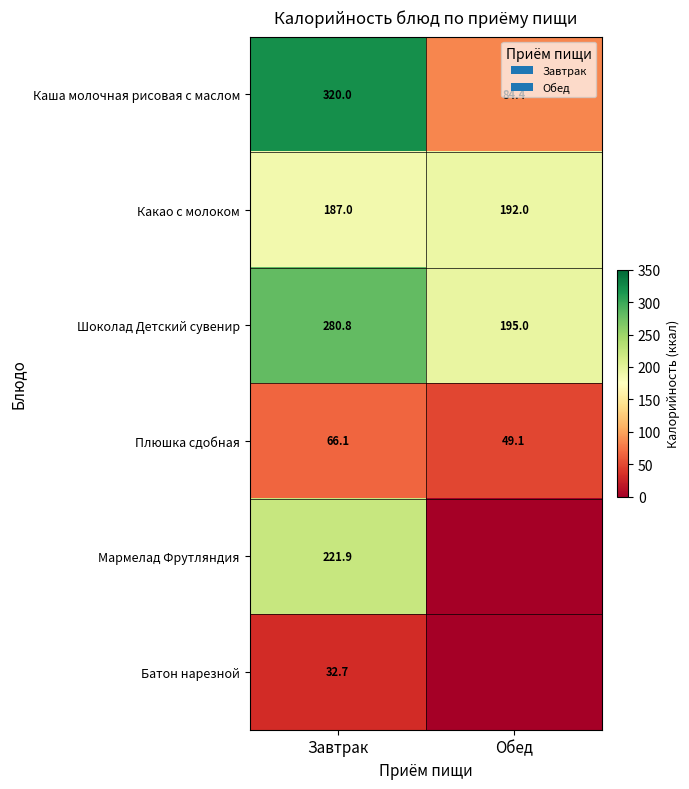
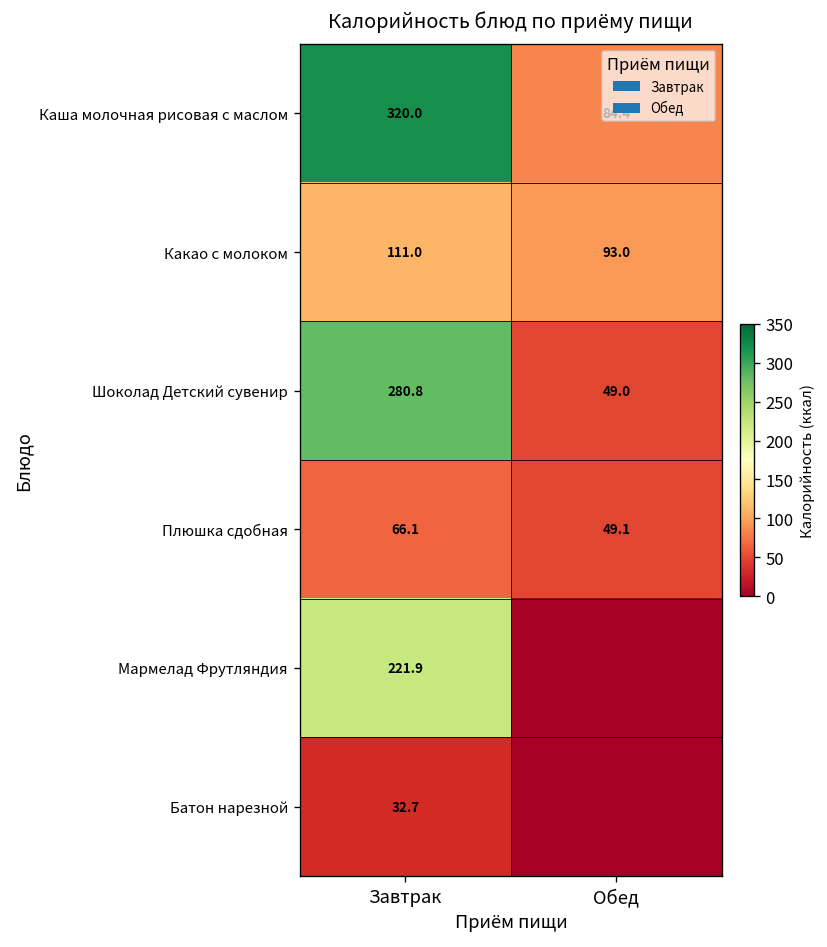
Какао с молоком, Завтрак: 187.0 -> 111.0
Какао с молоком, Обед: 192.0 -> 93.0
Шоколад Детский сувенир, Обед: 195.0 -> 49.0
